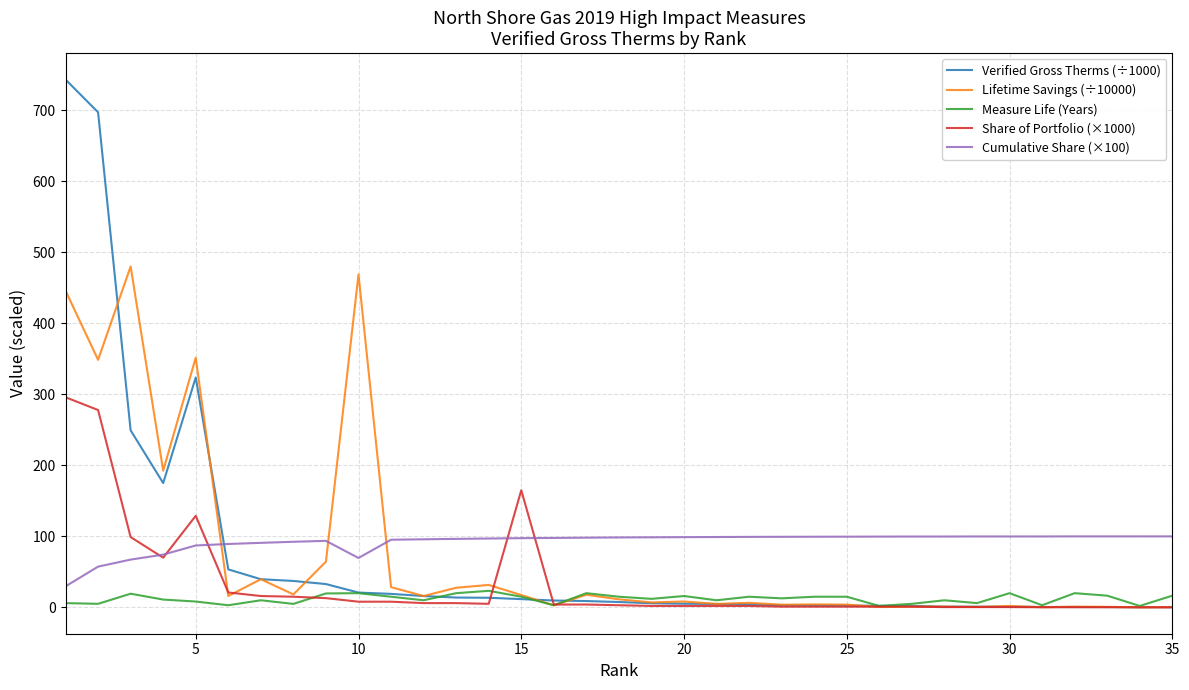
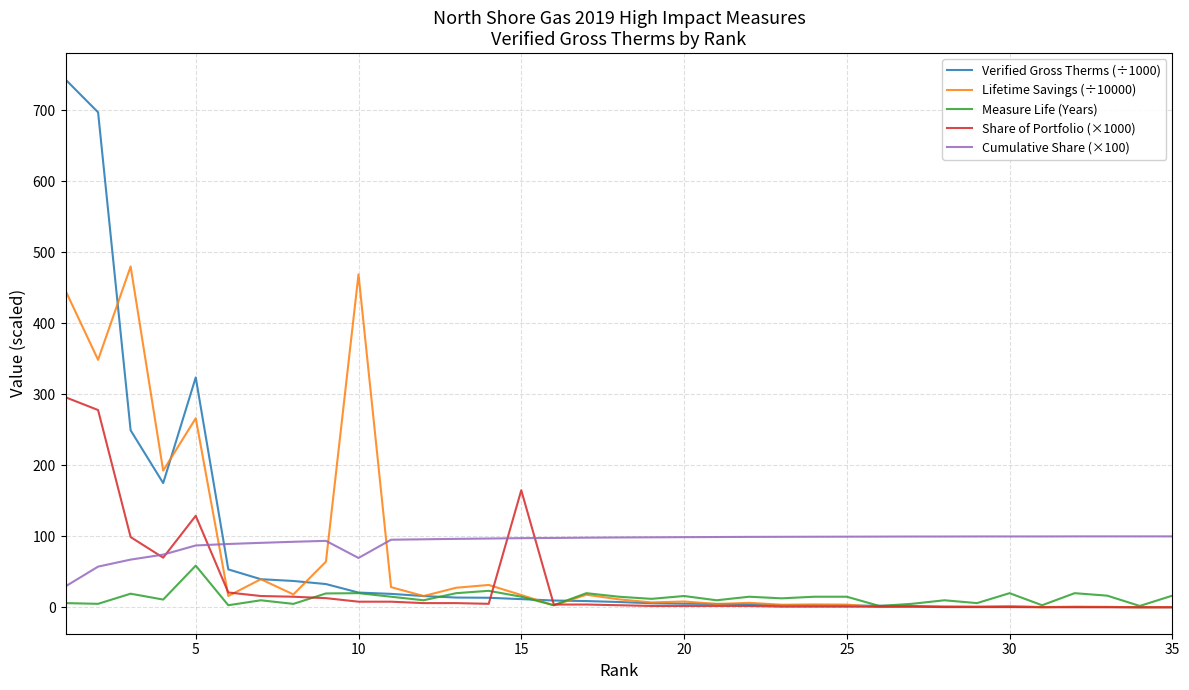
Lifetime Savings (÷10000), 5: 350 -> 270
Measure Life (Years), 5: 10 -> 60
